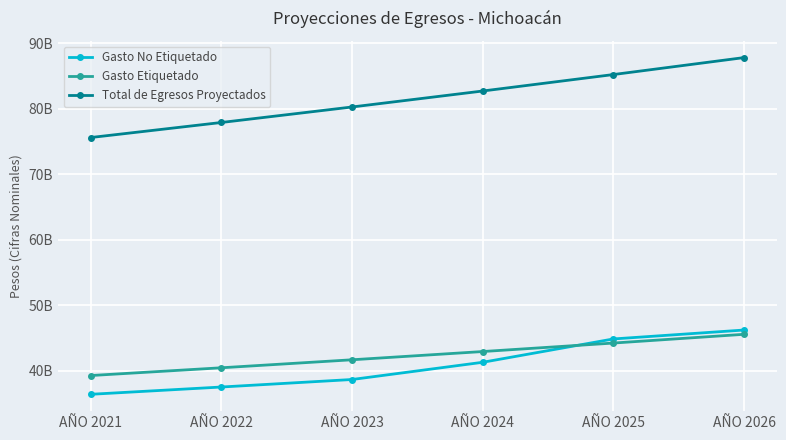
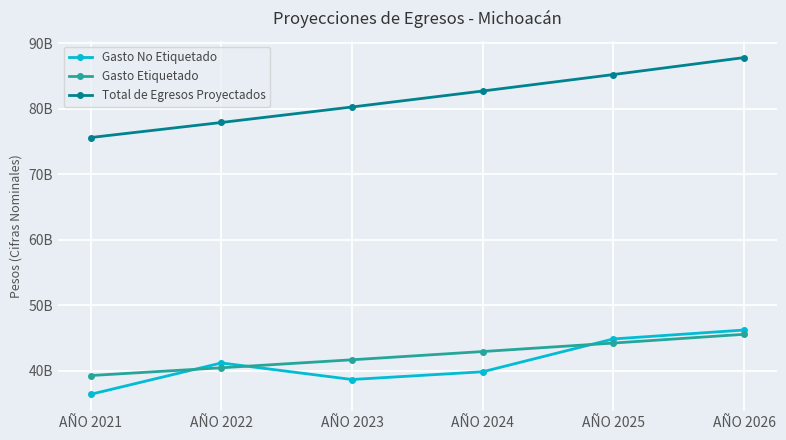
Gasto No Etiquetado, AÑO 2022: 37000000000 -> 41000000000
Gasto No Etiquetado, AÑO 2024: 41000000000 -> 40000000000
